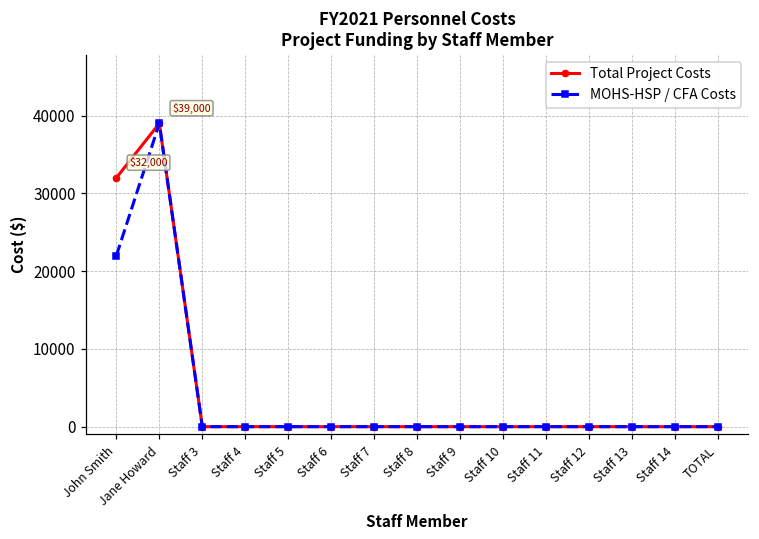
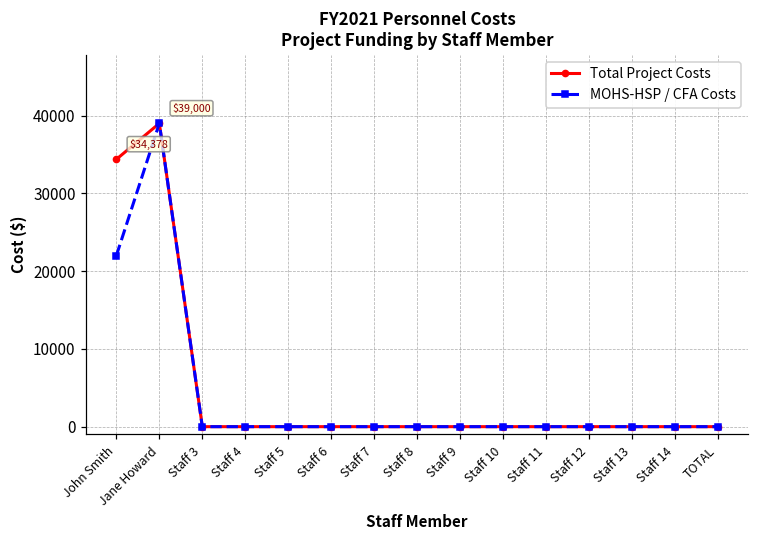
Total Project Costs, John Smith: $32,000 -> $34,378
